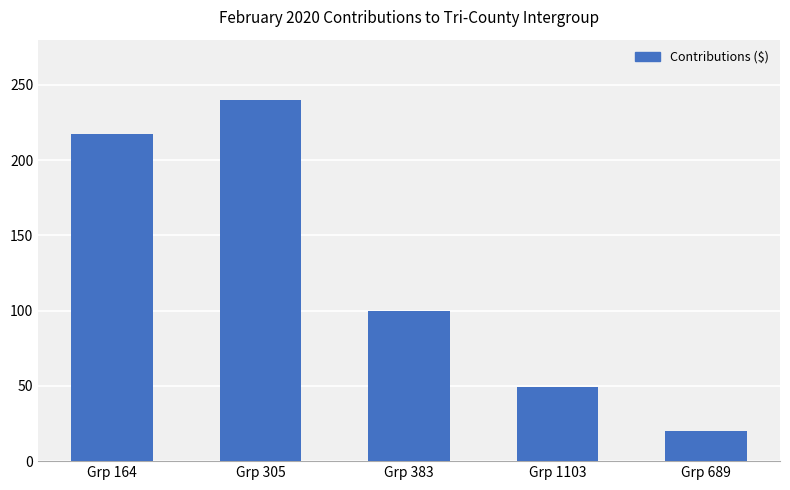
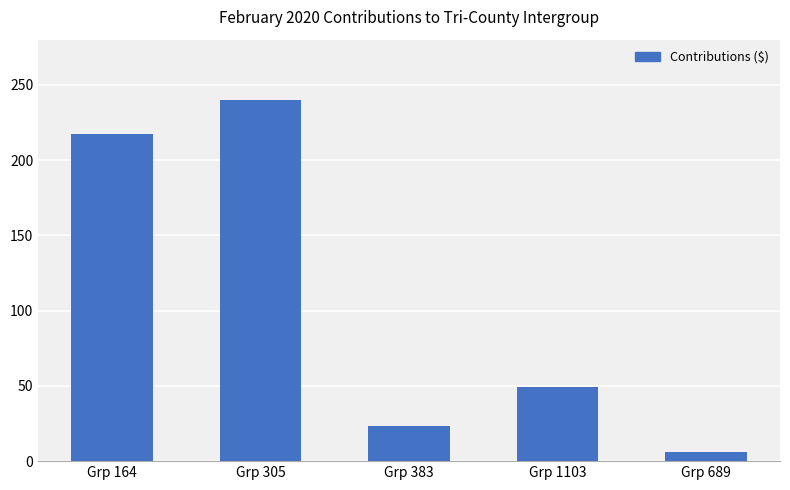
Grp 383: 100 -> 23
Grp 689: 20 -> 6
